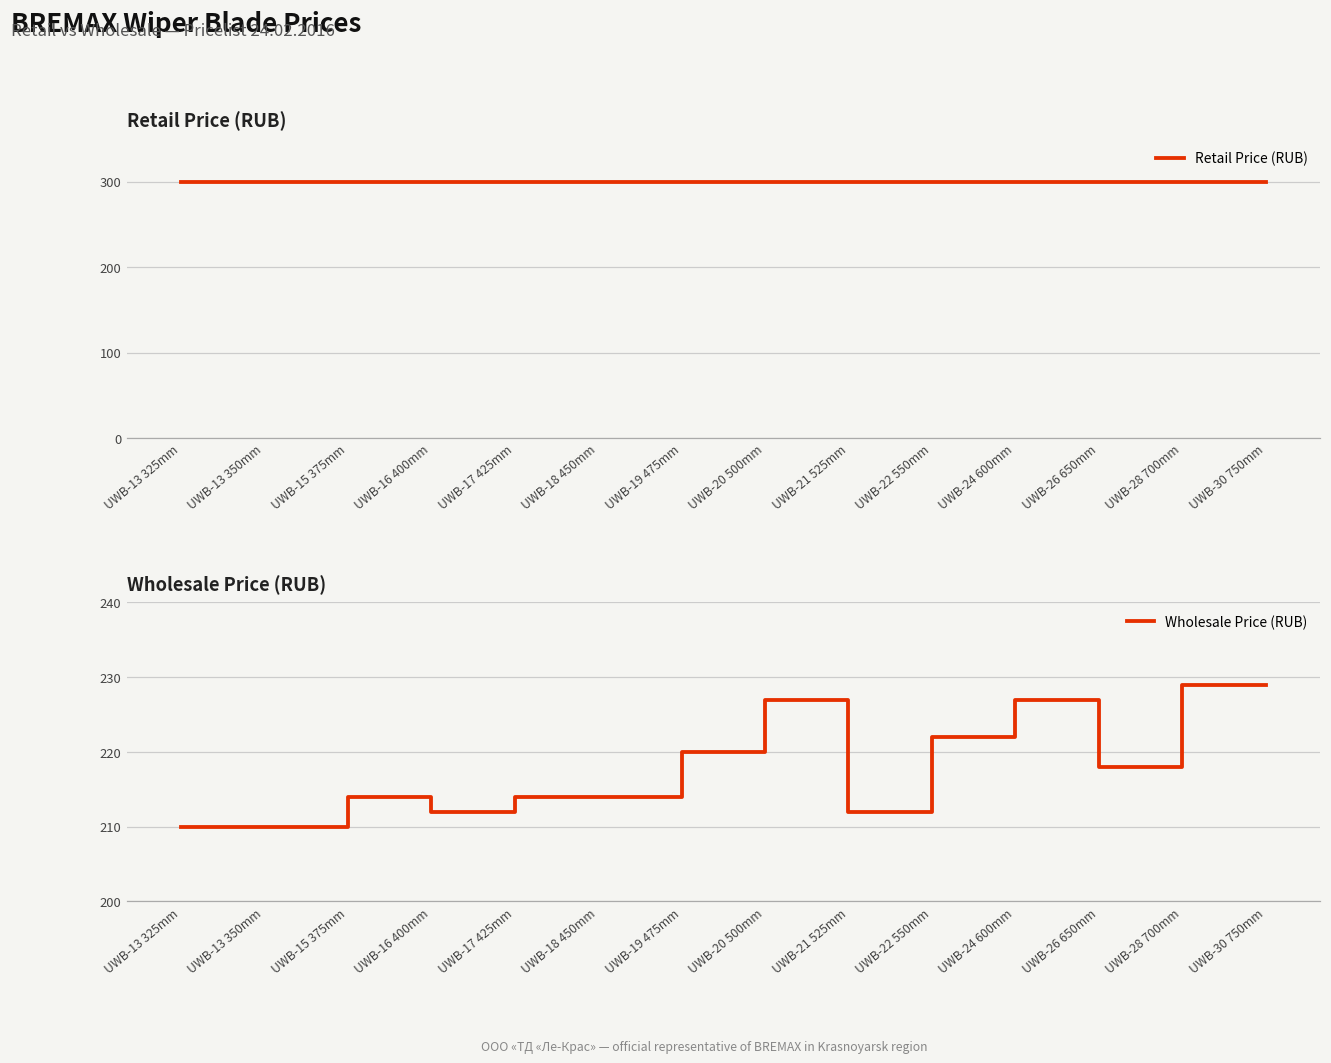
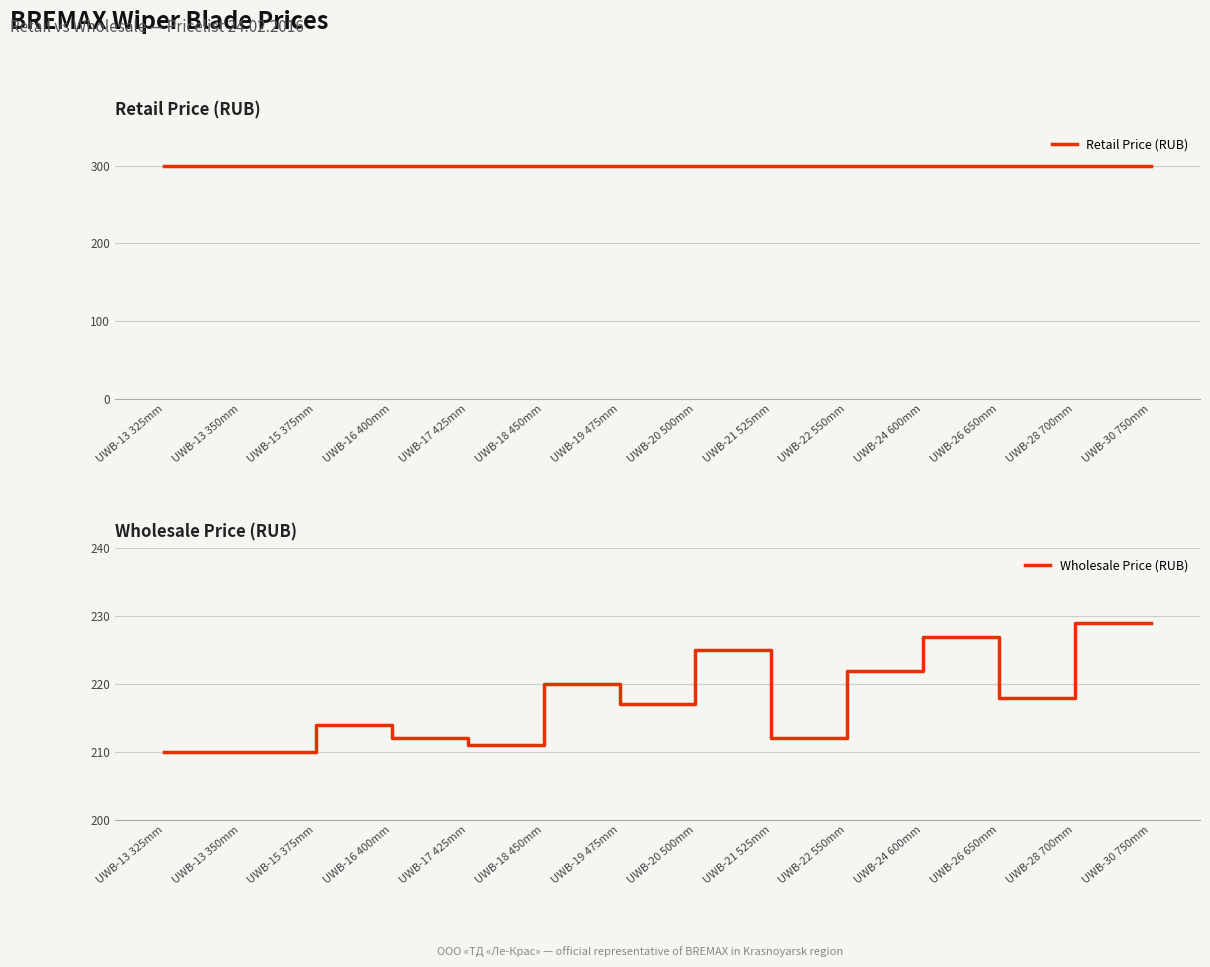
Wholesale Price (RUB), UWB-17 425mm: 214 -> 211
Wholesale Price (RUB), UWB-18 450mm: 214 -> 220
Wholesale Price (RUB), UWB-19 475mm: 220 -> 217
Wholesale Price (RUB), UWB-20 500mm: 227 -> 225
